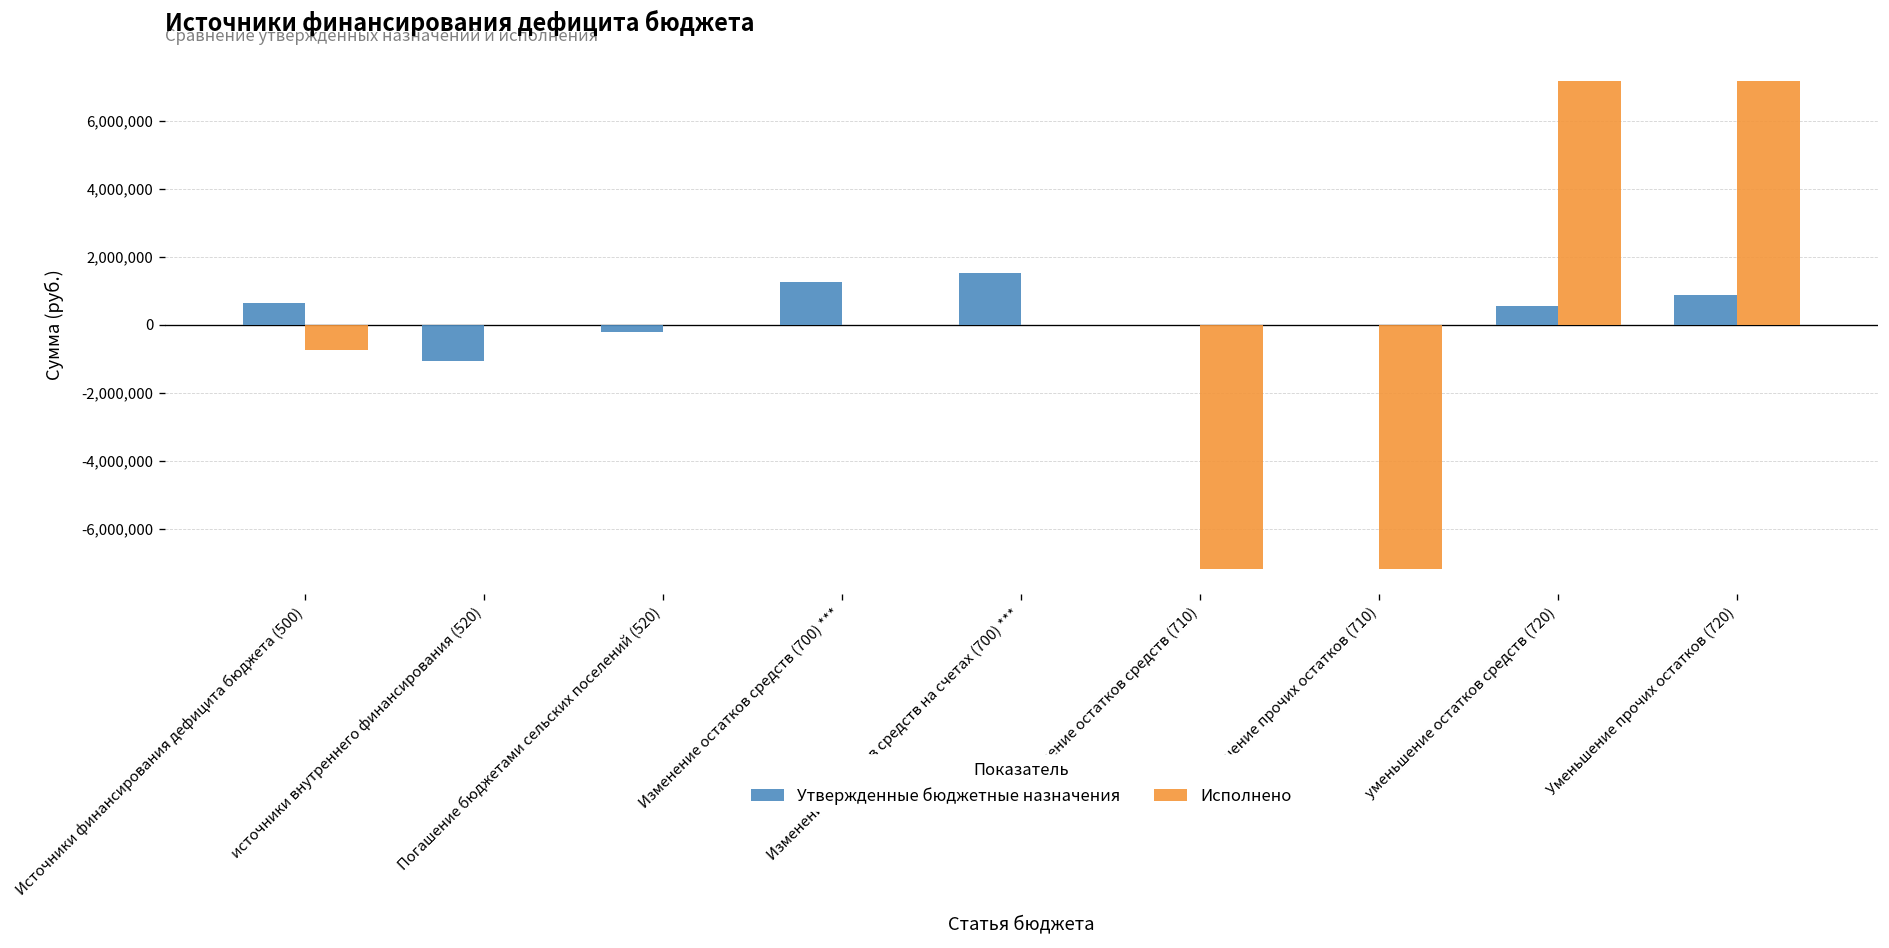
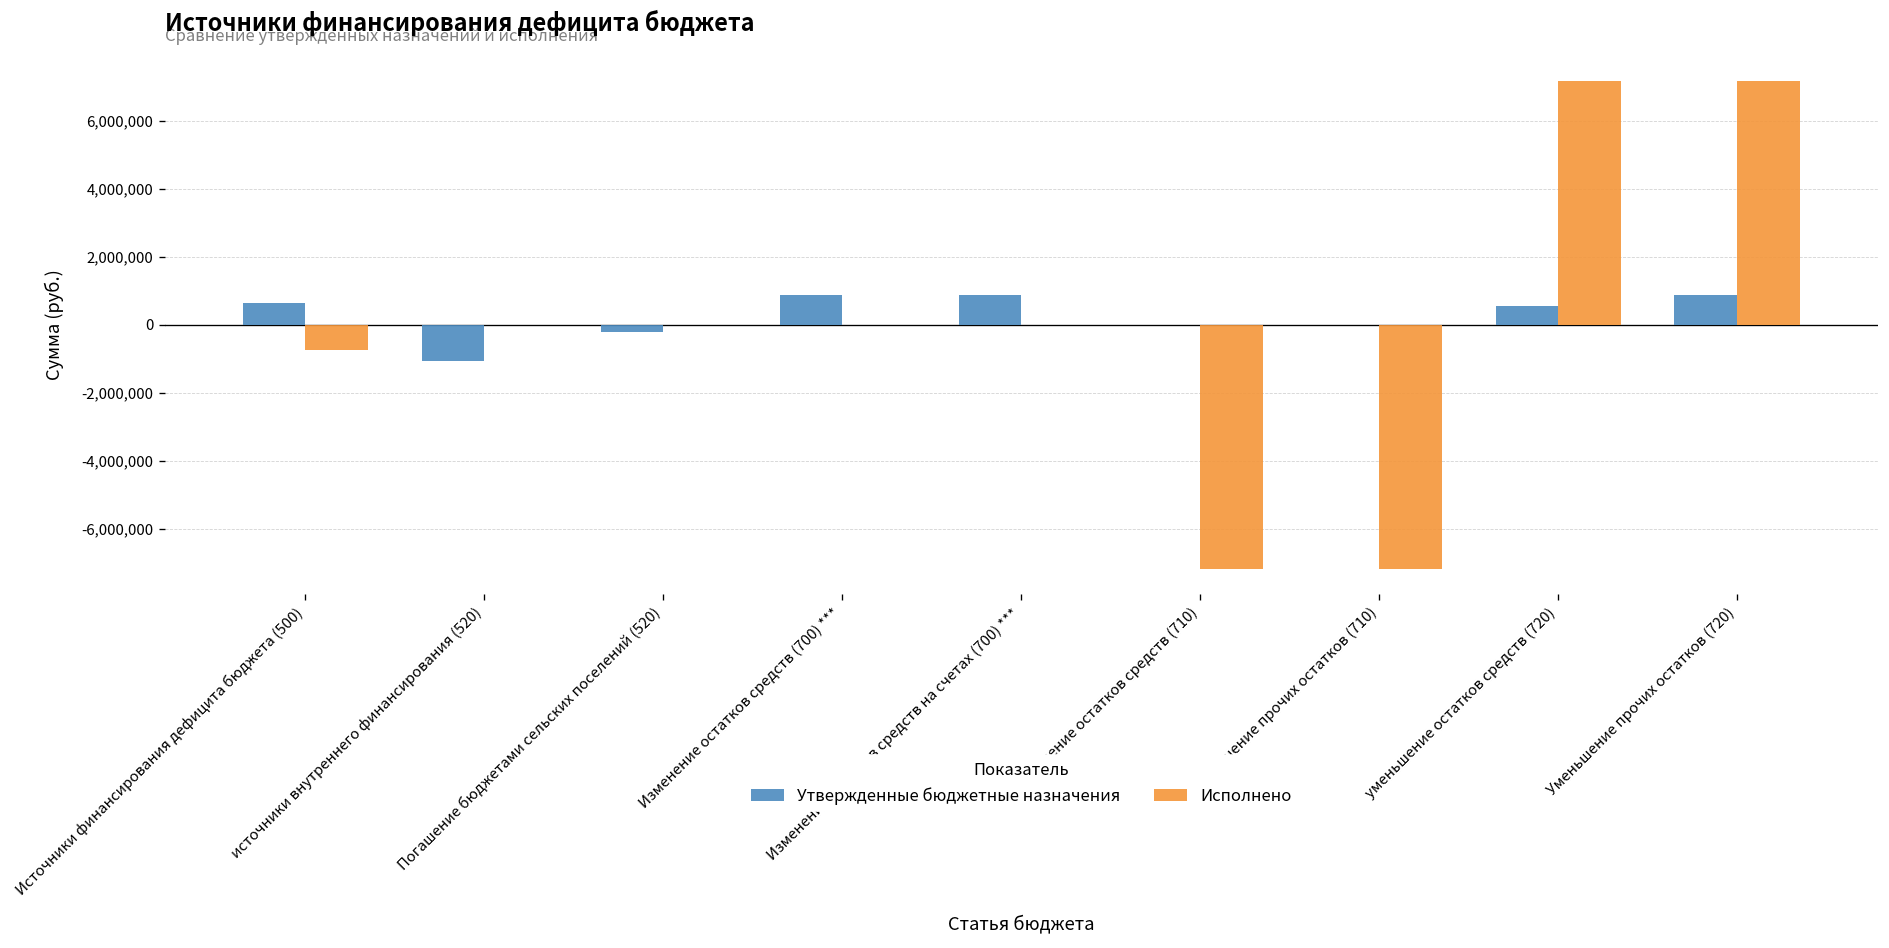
Утвержденные бюджетные назначения, Изменение остатков средств (700) ***: 1,300,000 -> 900,000
Утвержденные бюджетные назначения, Изменение остатков средств на счетах (700) ***: 1,500,000 -> 900,000
